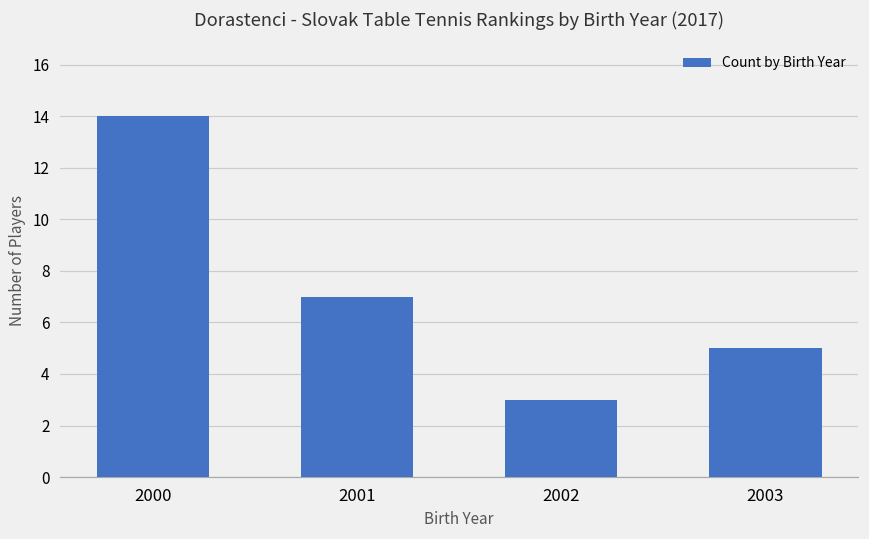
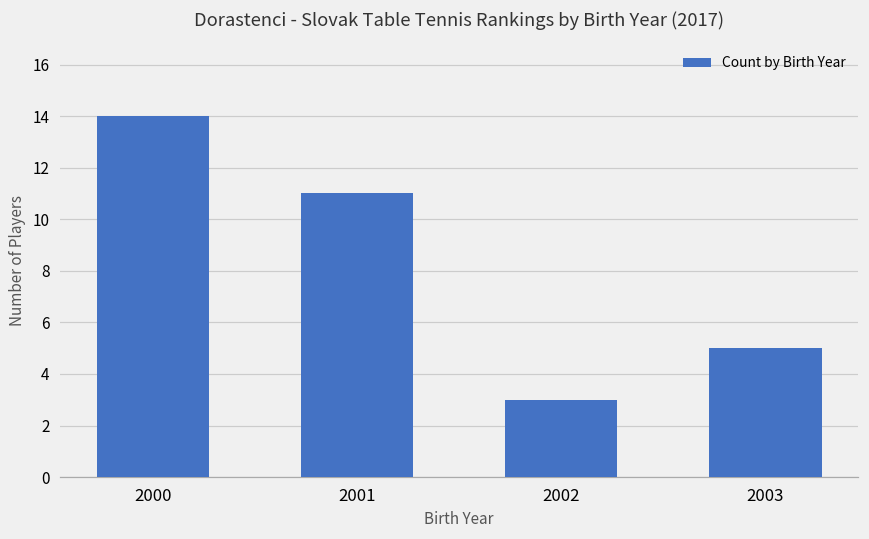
2001: 7 -> 11
